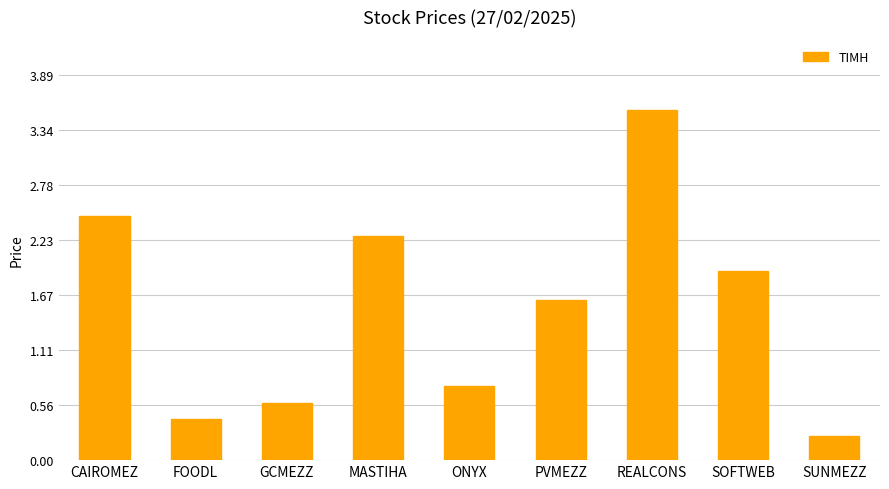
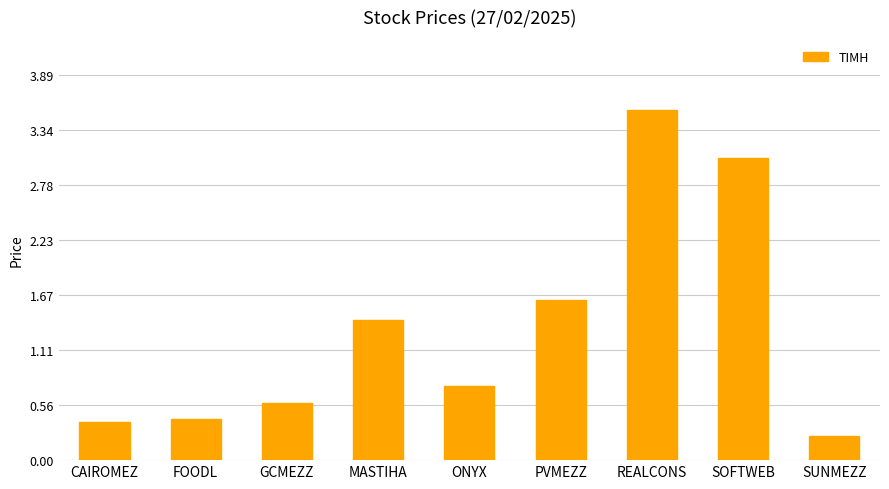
CAIROMEZ: 2.5 -> 0.4
MASTIHA: 2.3 -> 1.4
SOFTWEB: 1.9 -> 3.1
